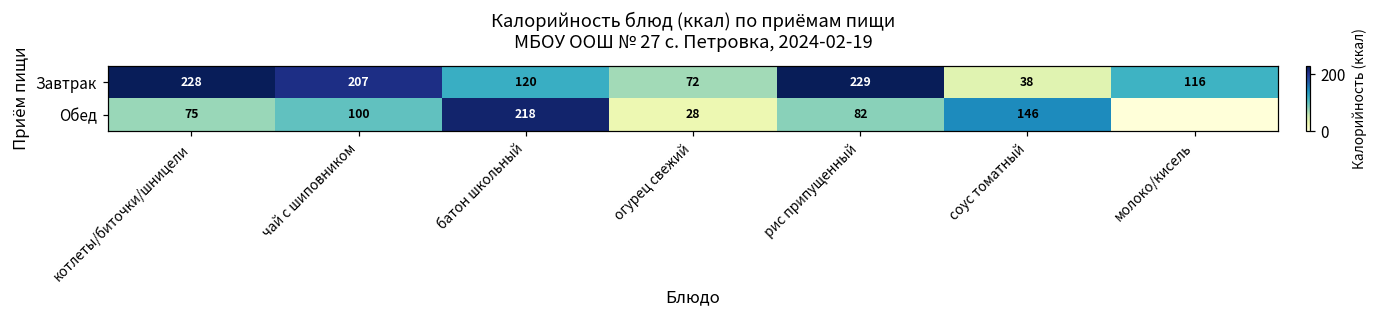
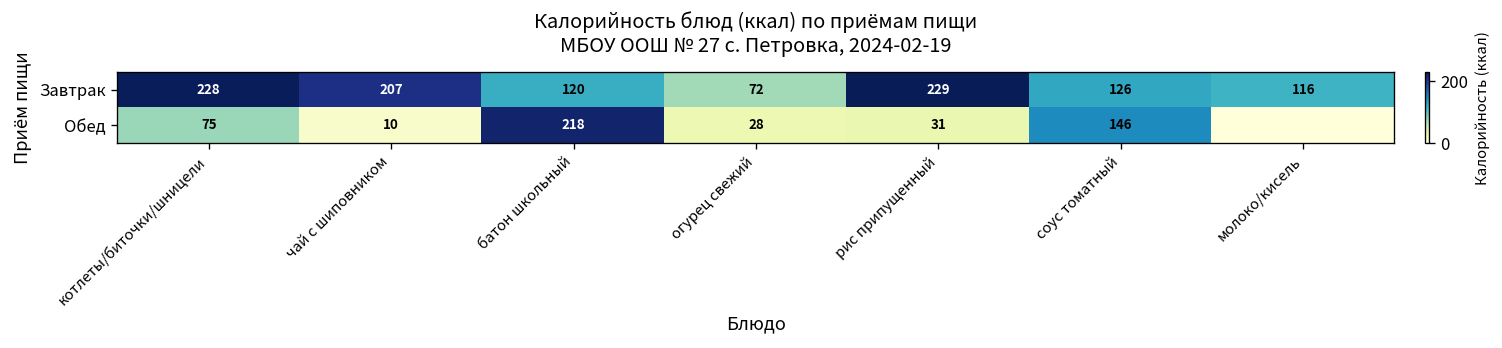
Завтрак, соус томатный: 38 -> 126
Обед, чай с шиповником: 100 -> 10
Обед, рис припущенный: 82 -> 31
